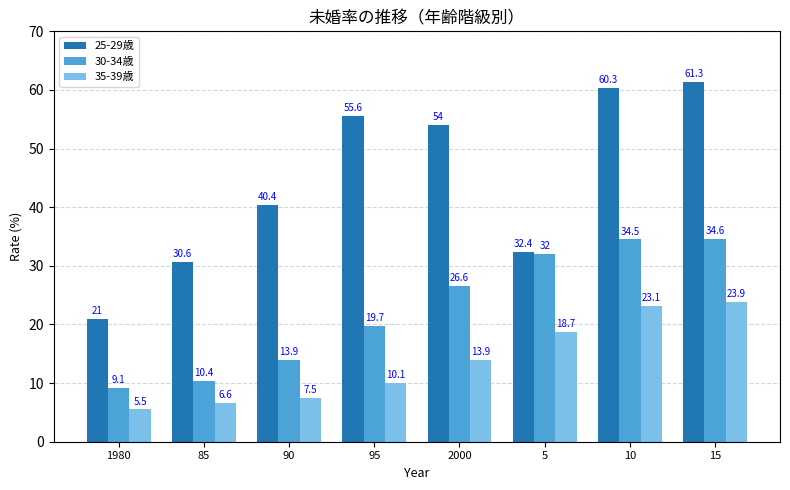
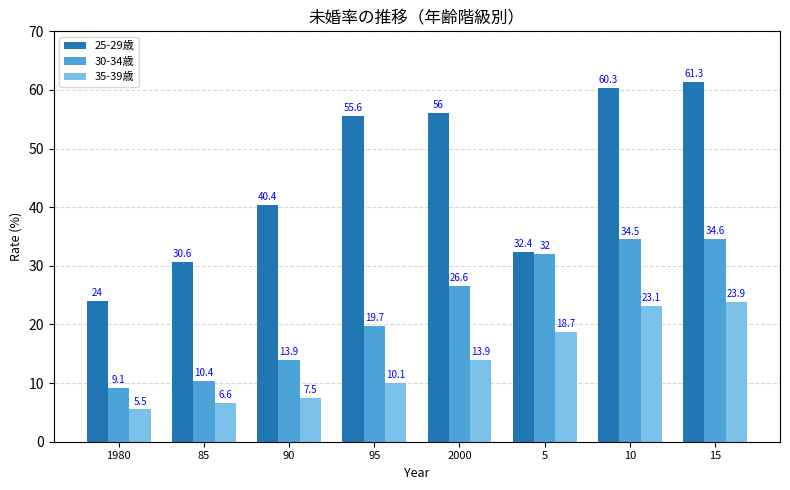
25-29歳, 1980: 21 -> 24
25-29歳, 2000: 54 -> 56
